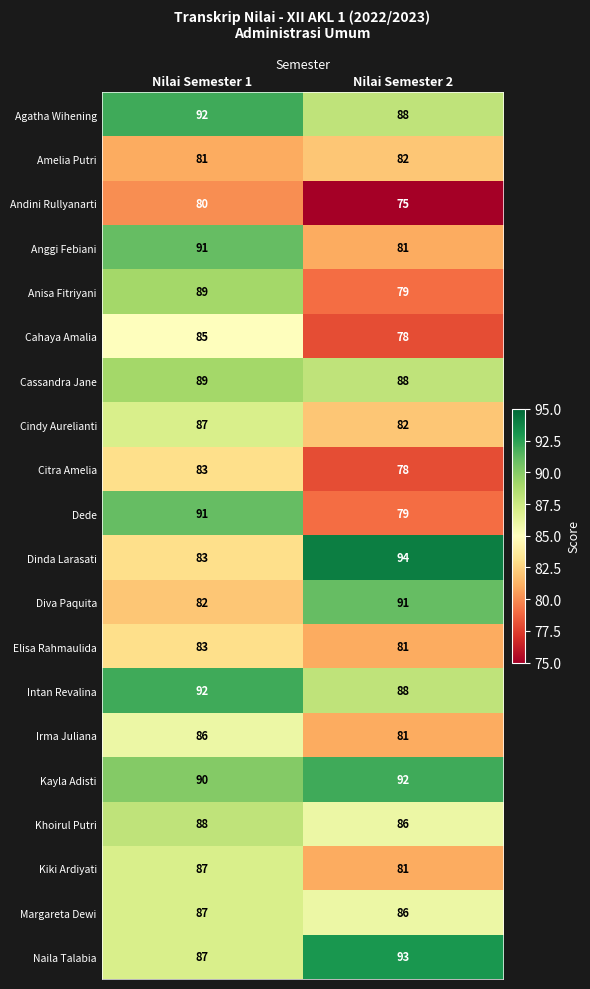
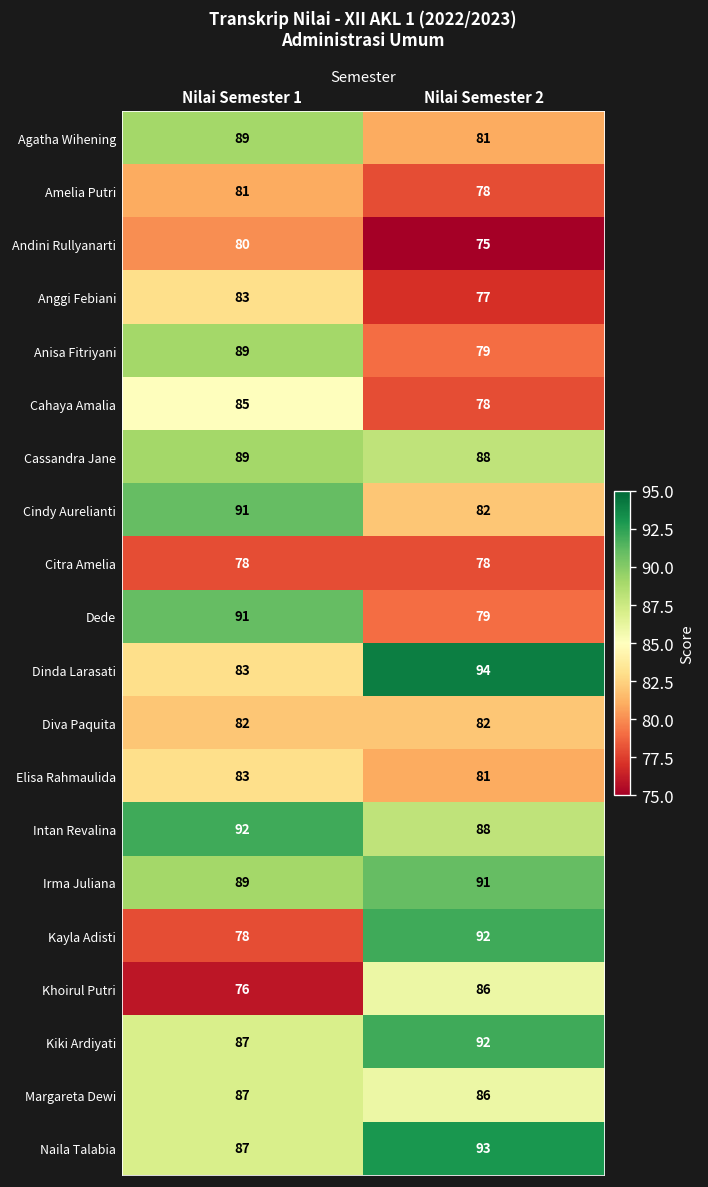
Agatha Wihening, Nilai Semester 1: 92 -> 89
Agatha Wihening, Nilai Semester 2: 88 -> 81
Amelia Putri, Nilai Semester 2: 82 -> 78
Anggi Febiani, Nilai Semester 1: 91 -> 83
Anggi Febiani, Nilai Semester 2: 81 -> 77
Cindy Aurelianti, Nilai Semester 1: 87 -> 91
Citra Amelia, Nilai Semester 1: 83 -> 78
Diva Paquita, Nilai Semester 2: 91 -> 82
Irma Juliana, Nilai Semester 1: 86 -> 89
Irma Juliana, Nilai Semester 2: 81 -> 91
Kayla Adisti, Nilai Semester 1: 90 -> 78
Khoirul Putri, Nilai Semester 1: 88 -> 76
Kiki Ardiyati, Nilai Semester 2: 81 -> 92
